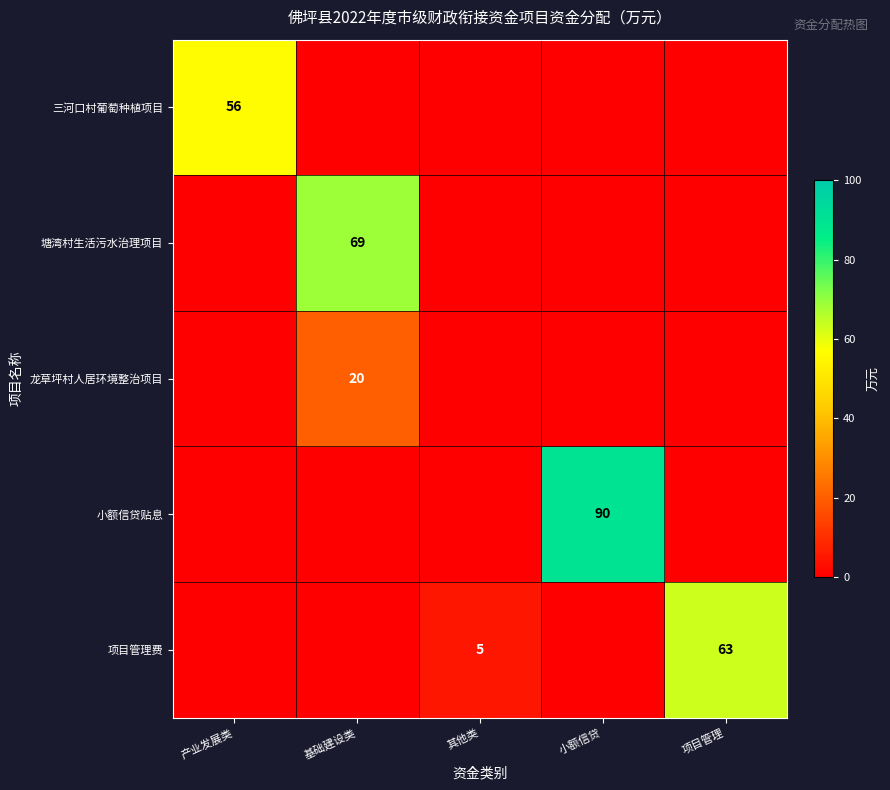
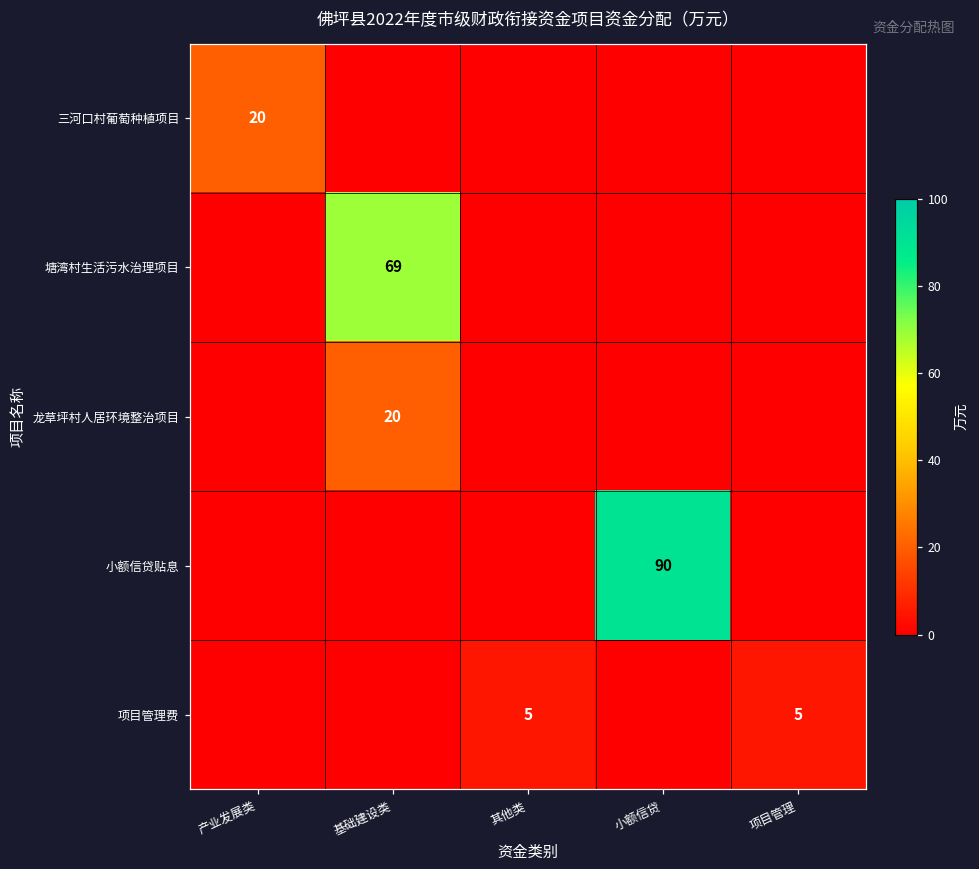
三河口村葡萄种植项目, 产业发展类: 56 -> 20
项目管理费, 项目管理: 63 -> 5
